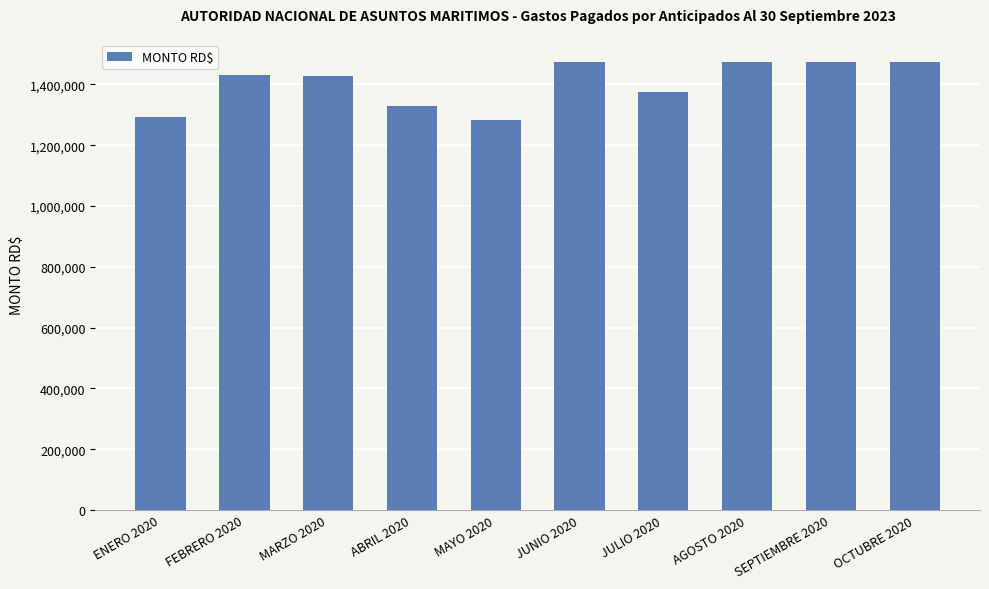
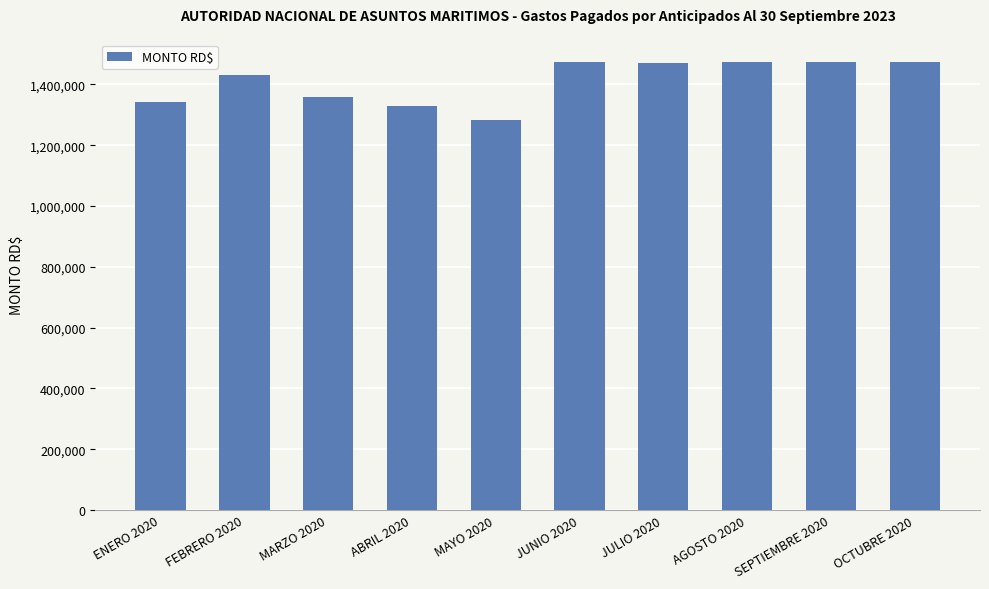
ENERO 2020: 1,290,000 -> 1,340,000
MARZO 2020: 1,430,000 -> 1,360,000
JULIO 2020: 1,380,000 -> 1,470,000
